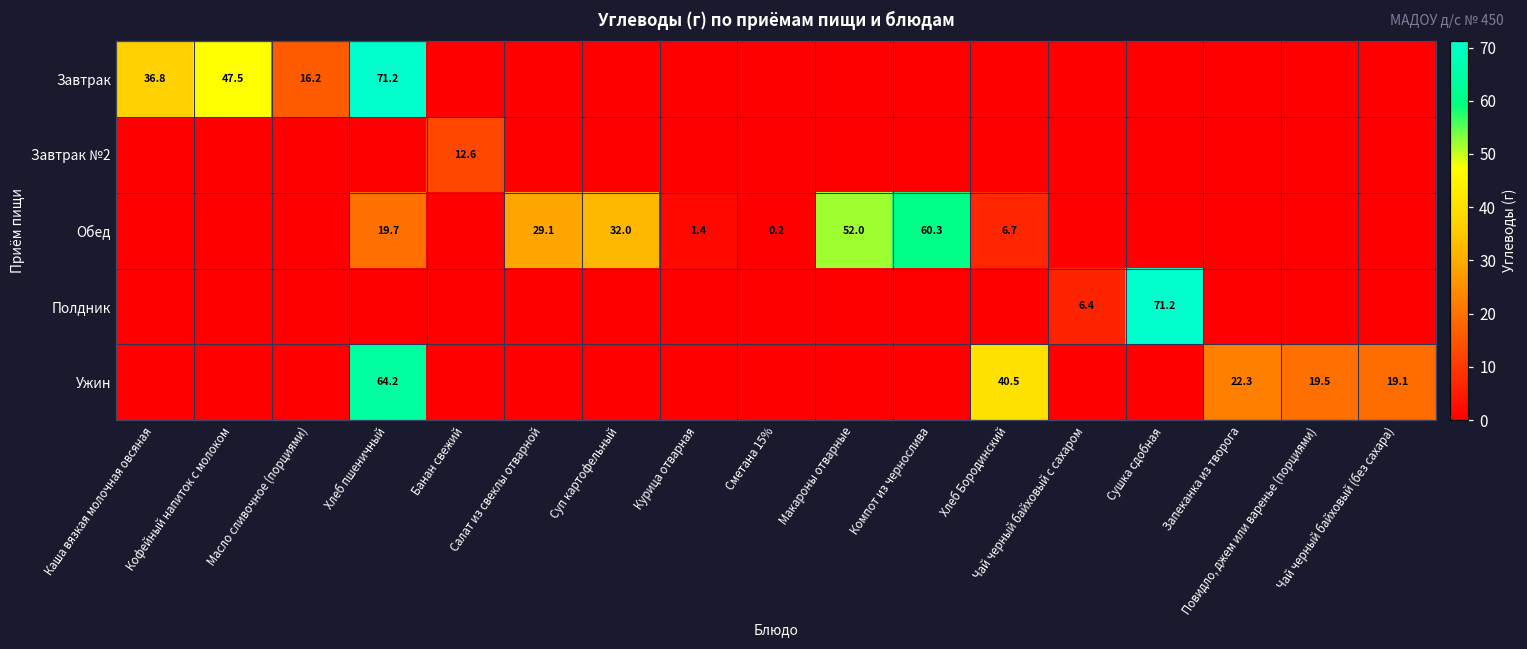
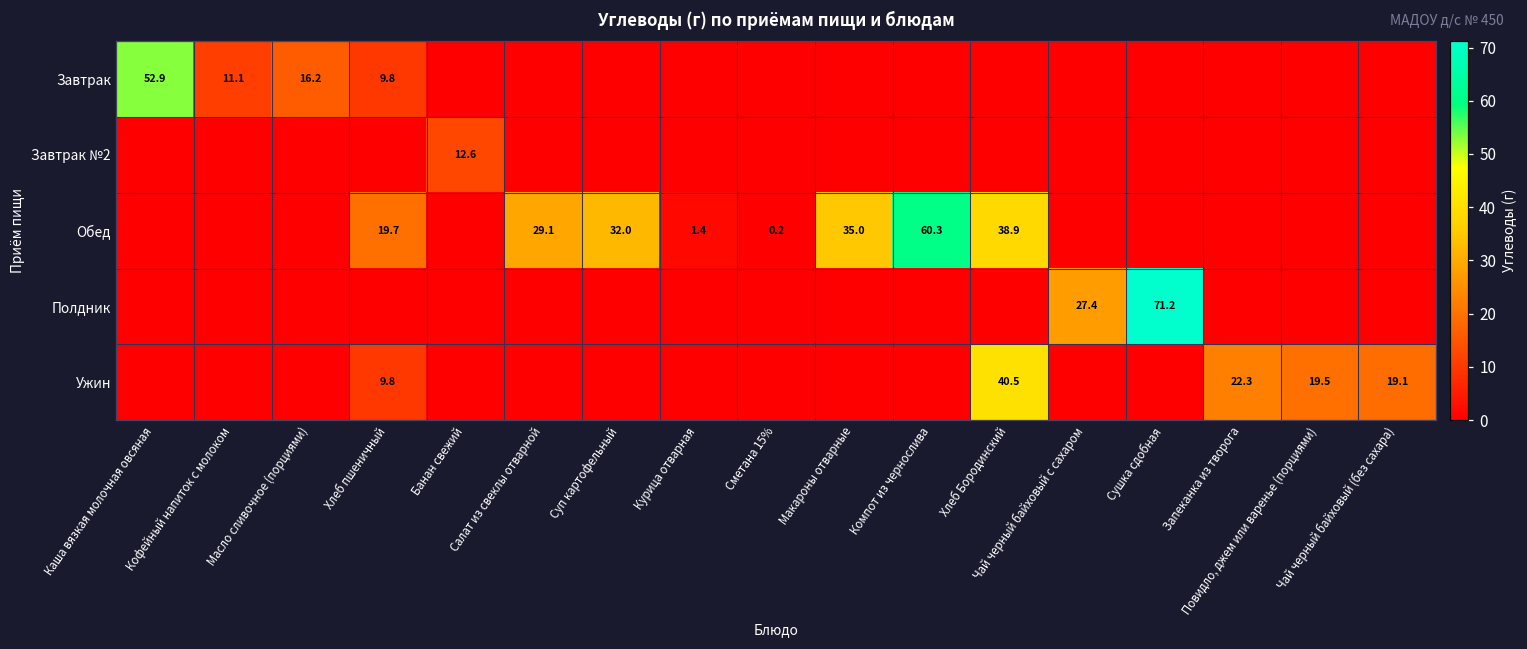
Завтрак, Каша вязкая молочная овсяная: 36.8 -> 52.9
Завтрак, Кофейный напиток с молоком: 47.5 -> 11.1
Завтрак, Хлеб пшеничный: 71.2 -> 9.8
Обед, Макароны отварные: 52.0 -> 35.0
Обед, Хлеб Бородинский: 6.7 -> 38.9
Полдник, Чай черный байховый с сахаром: 6.4 -> 27.4
Ужин, Хлеб пшеничный: 64.2 -> 9.8
